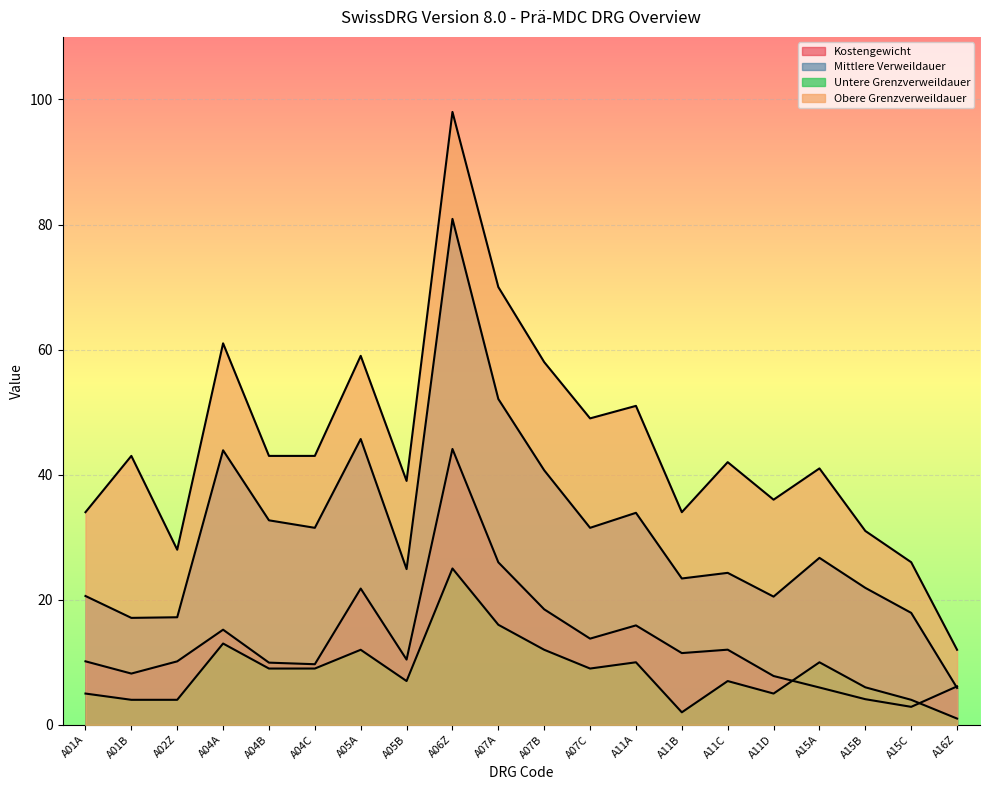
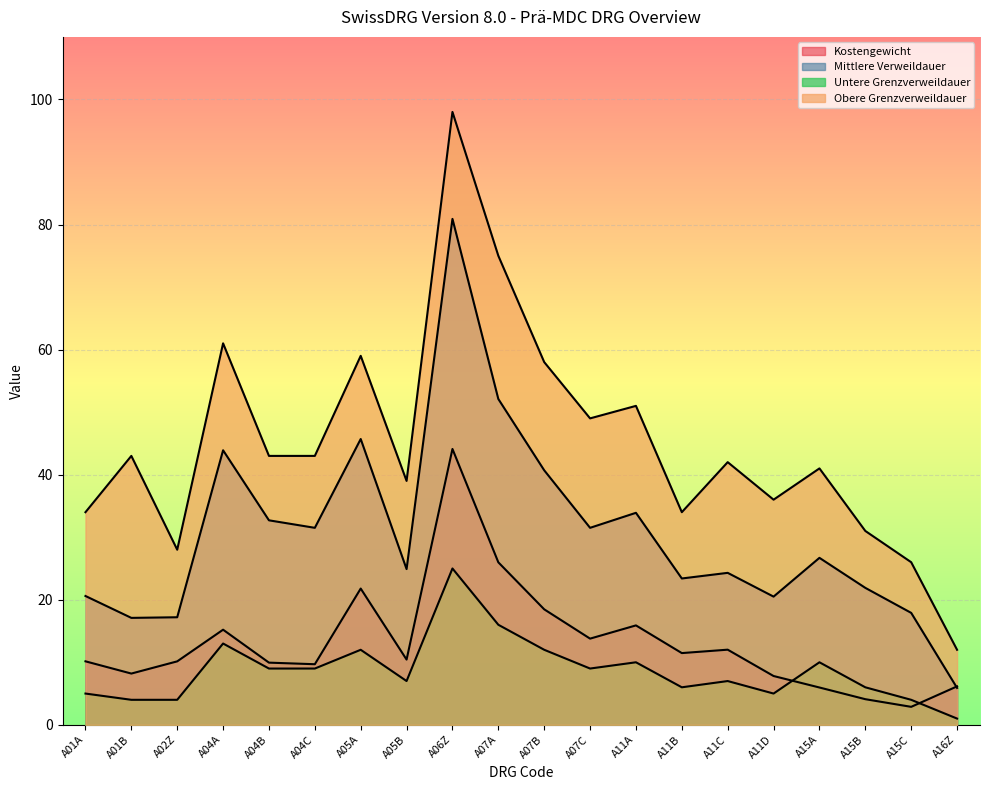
Obere Grenzverweildauer, A07A: 70 -> 75
Untere Grenzverweildauer, A11B: 2 -> 6
